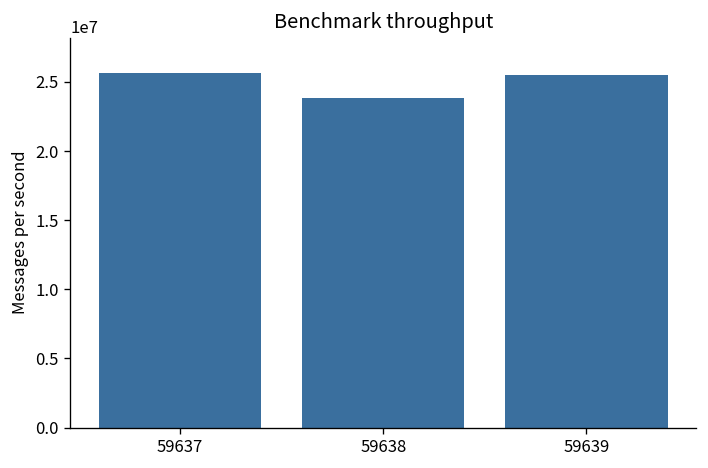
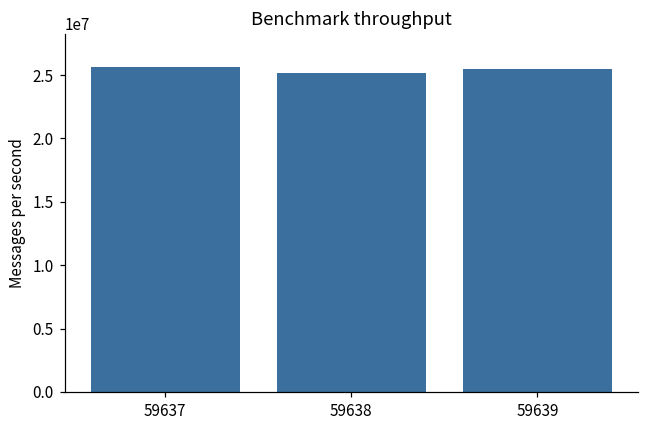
59638: 23800000 -> 25100000
